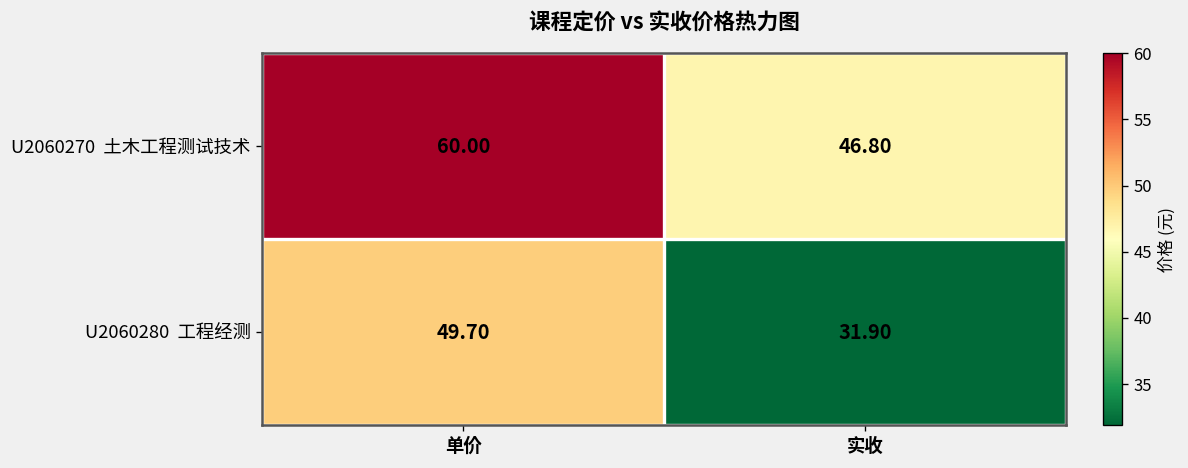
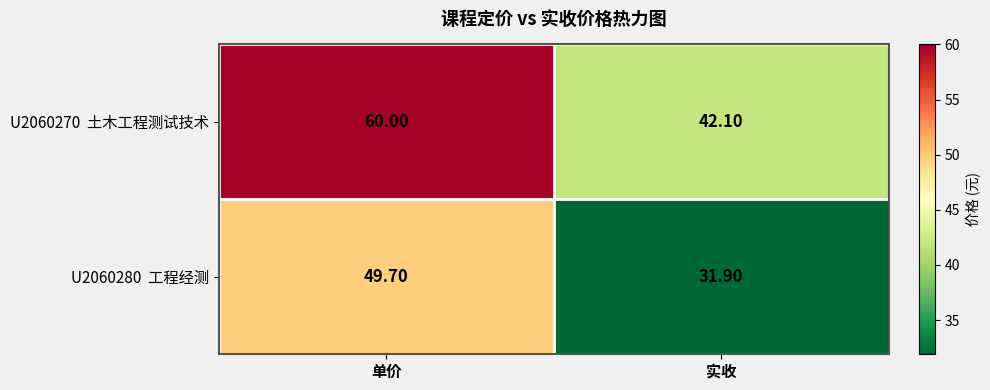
U2060270 土木工程测试技术, 实收: 46.80 -> 42.10
